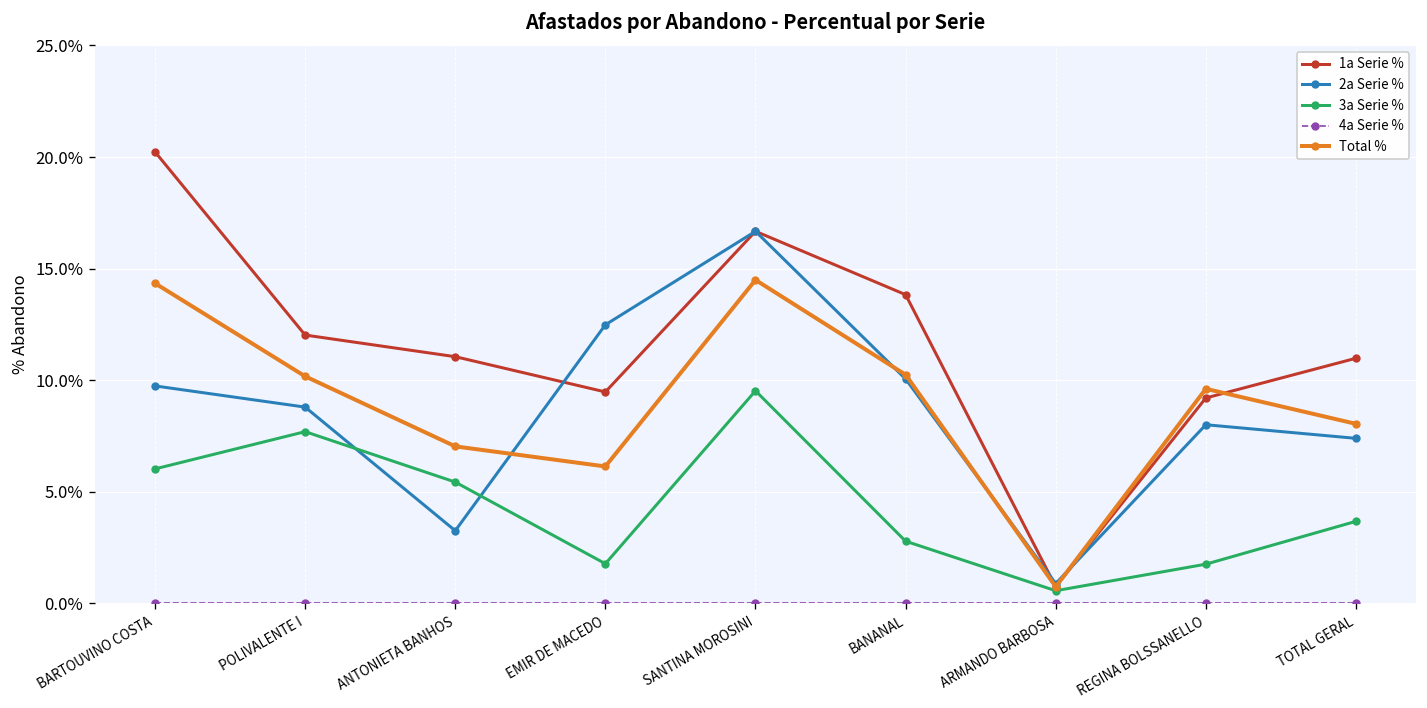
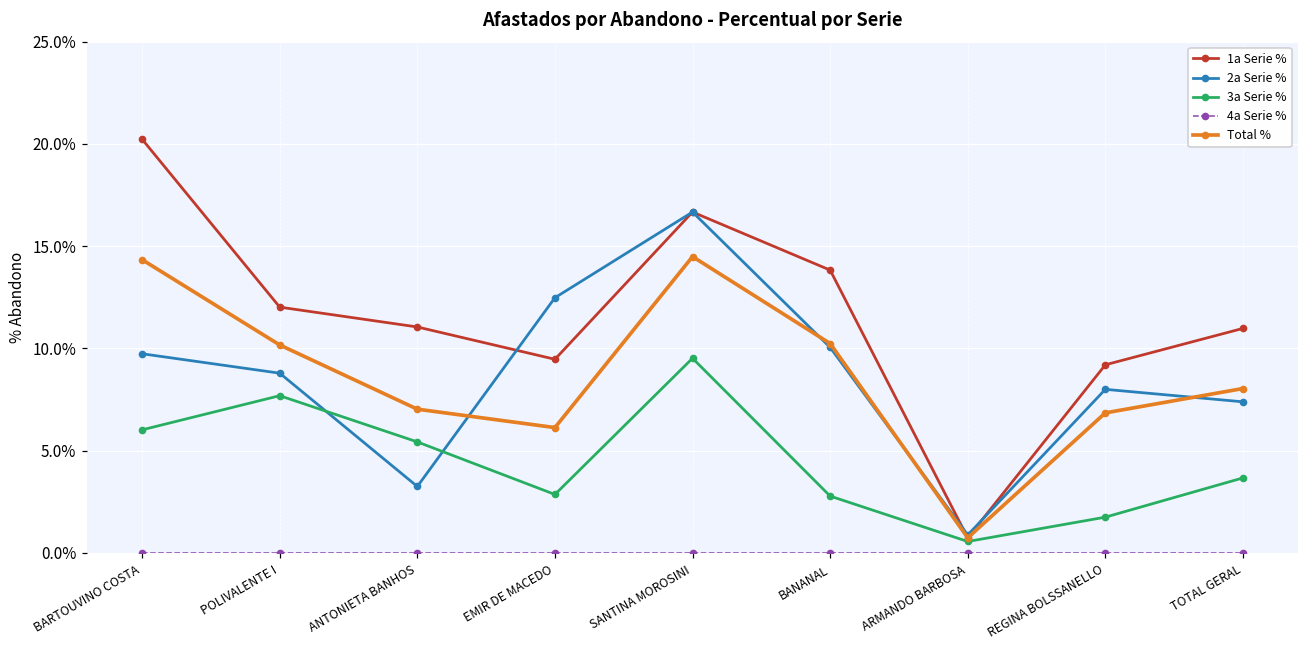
3a Serie %, EMIR DE MACEDO: 1.8% -> 2.9%
Total %, REGINA BOLSSANELLO: 9.6% -> 6.9%
